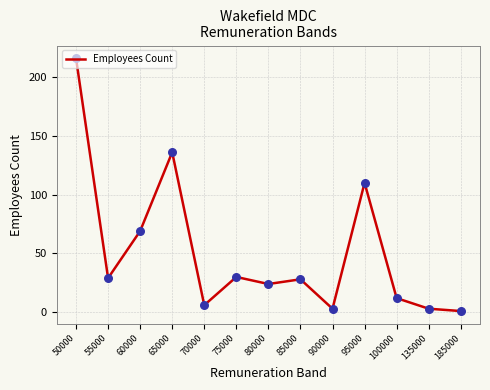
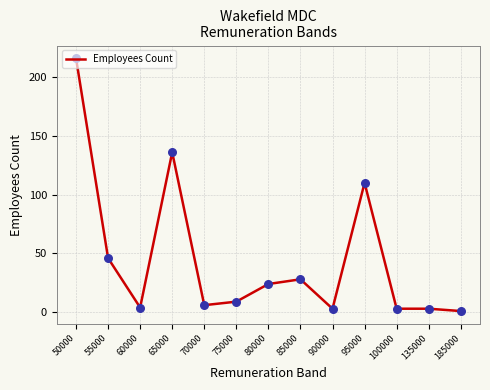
55000: 29 -> 46
60000: 69 -> 4
75000: 30 -> 9
100000: 12 -> 3
